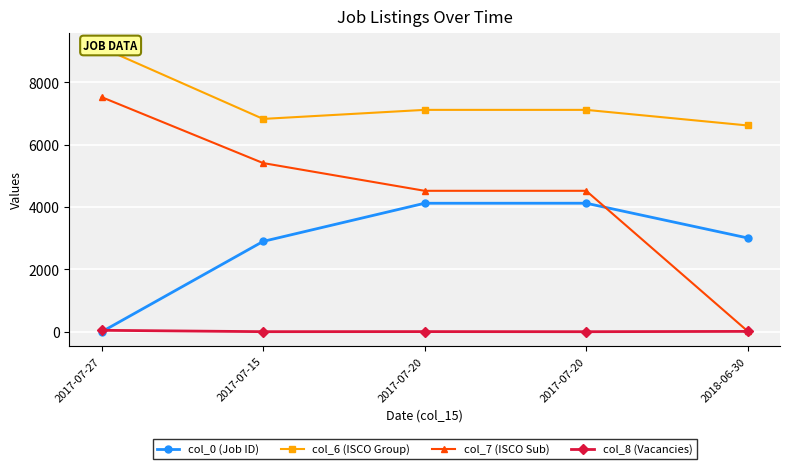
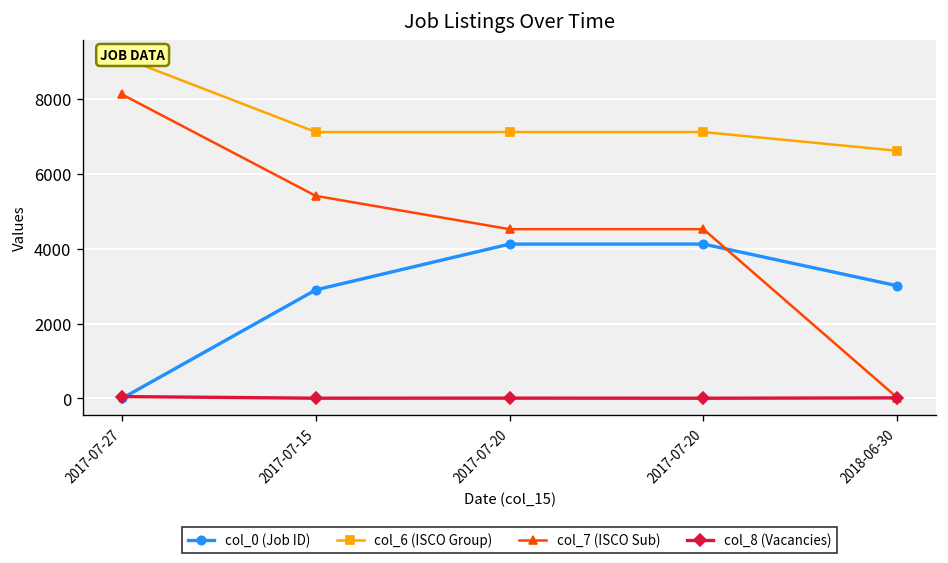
col_7 (ISCO Sub), 2017-07-27: 7500 -> 8100
col_6 (ISCO Group), 2017-07-15: 6800 -> 7100
